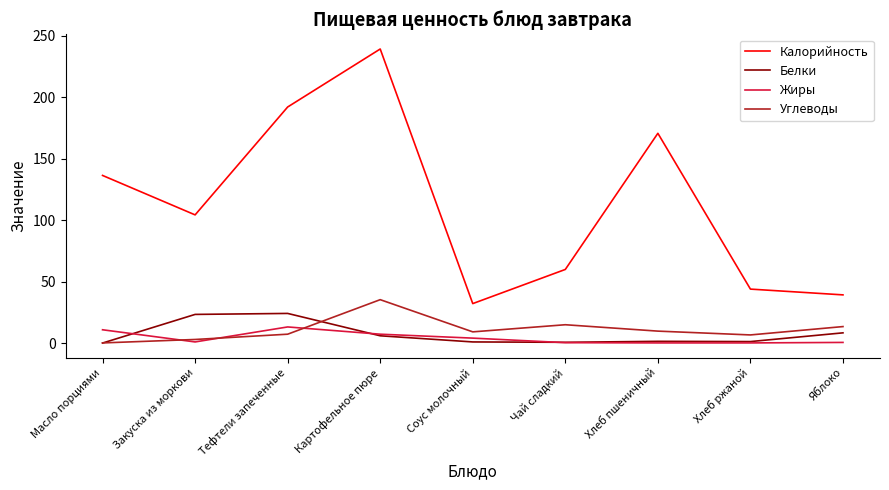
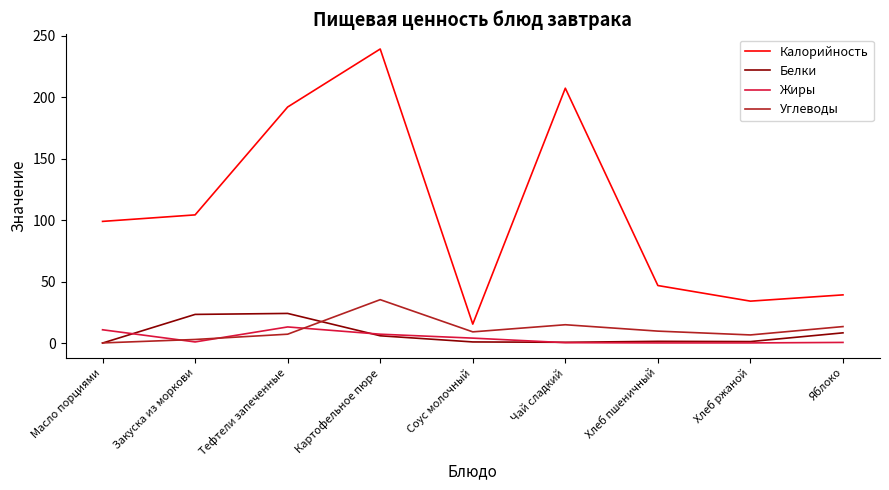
Калорийность, Масло порциями: 137 -> 99
Калорийность, Соус молочный: 32 -> 16
Калорийность, Чай сладкий: 60 -> 208
Калорийность, Хлеб пшеничный: 171 -> 47
Калорийность, Хлеб ржаной: 44 -> 34
